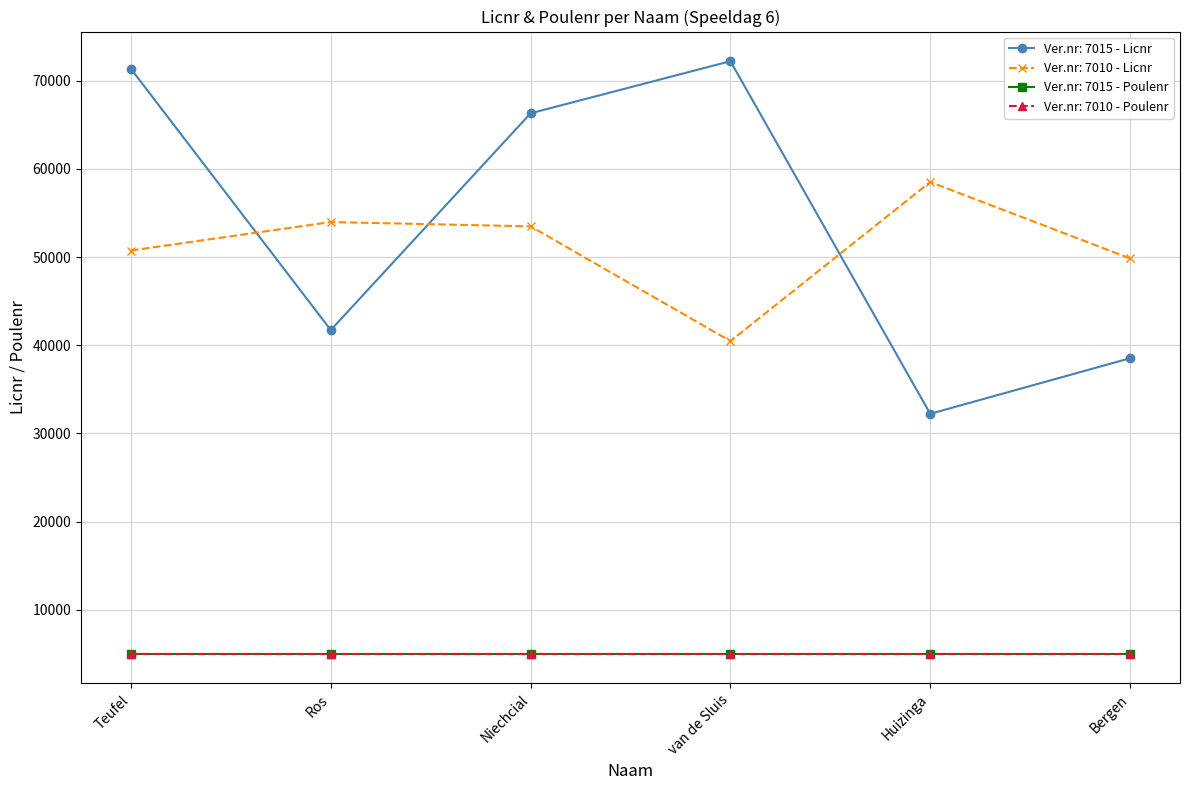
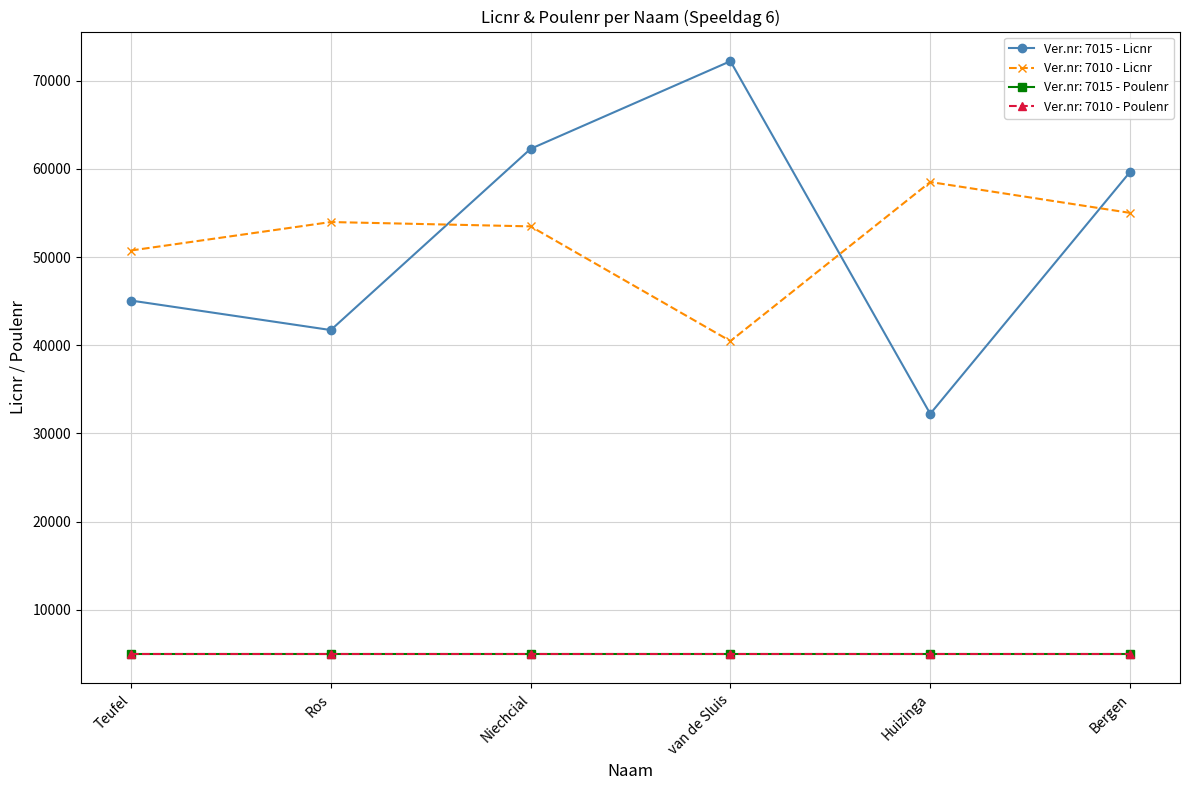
Ver.nr: 7015 - Licnr, Teufel: 71000 -> 45000
Ver.nr: 7015 - Licnr, Niechcial: 66000 -> 62000
Ver.nr: 7015 - Licnr, Bergen: 39000 -> 60000
Ver.nr: 7010 - Licnr, Bergen: 50000 -> 55000
